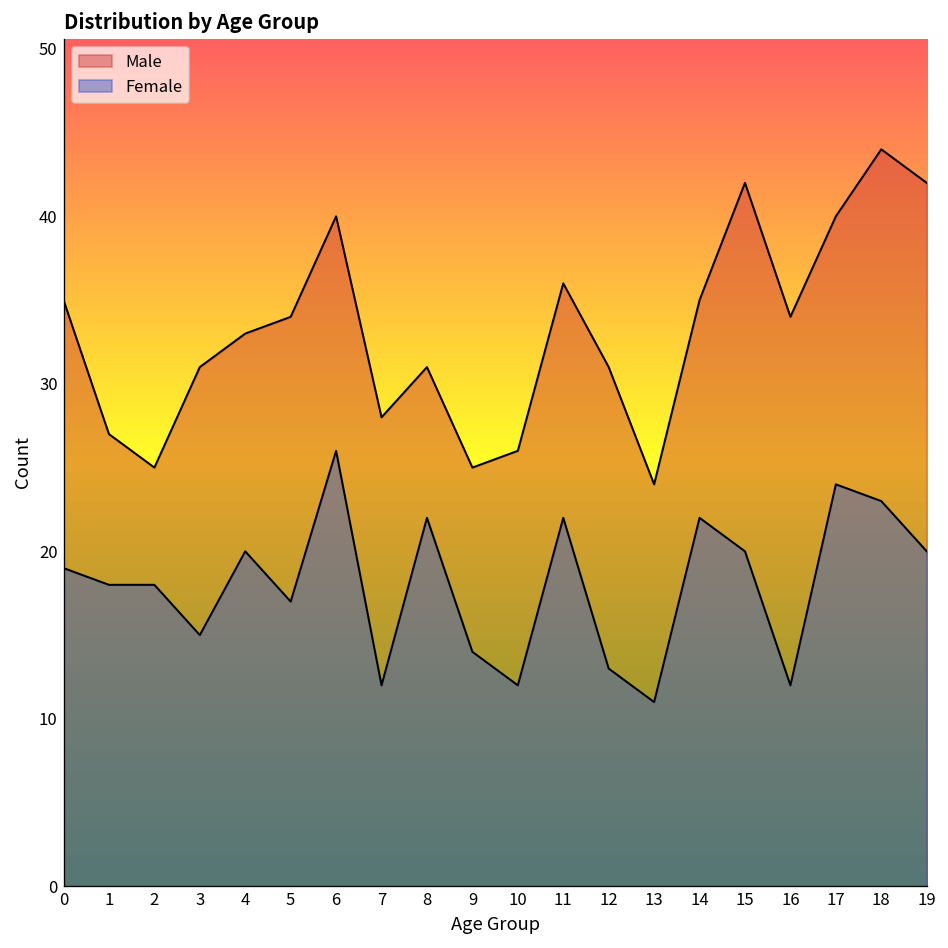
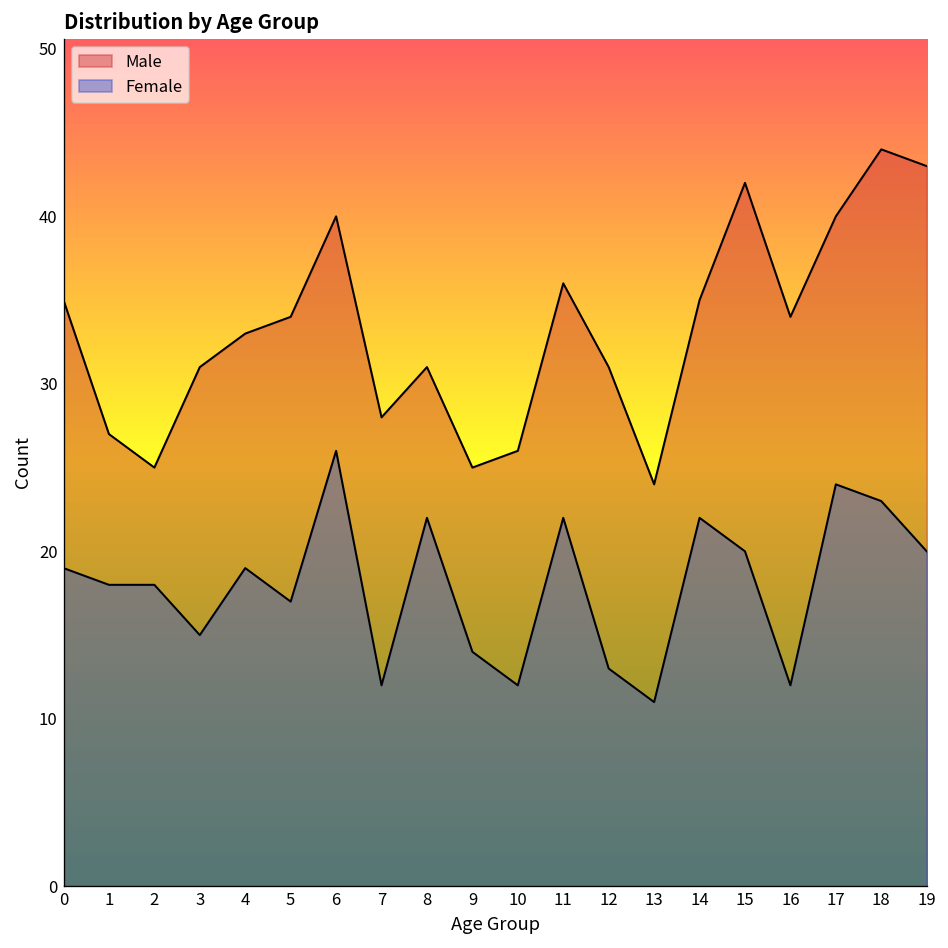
Female, 4: 20 -> 19
Male, 19: 42 -> 43
